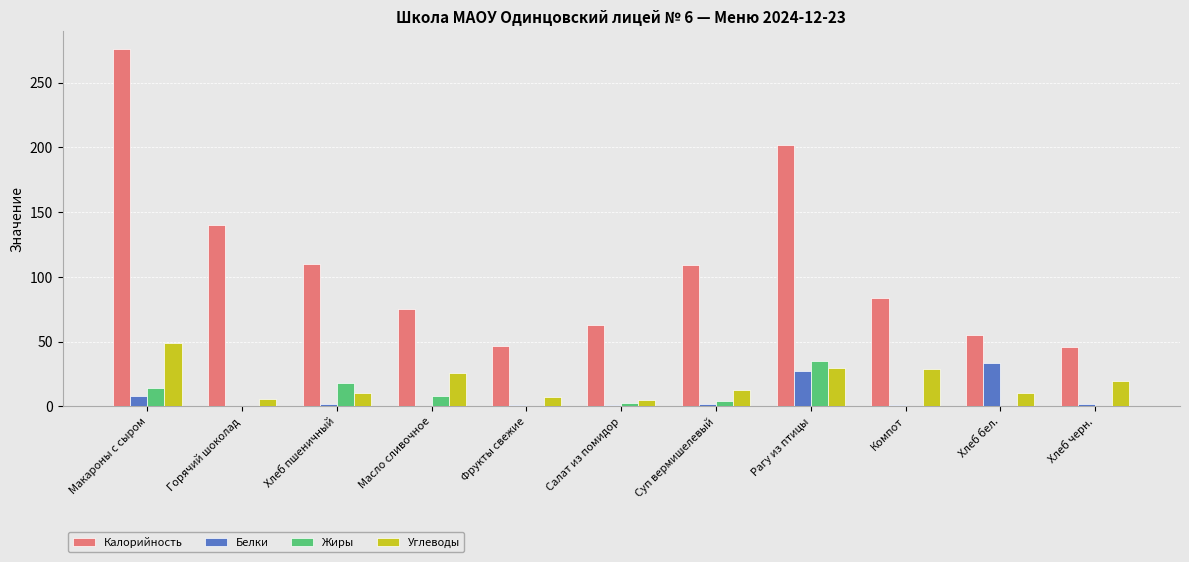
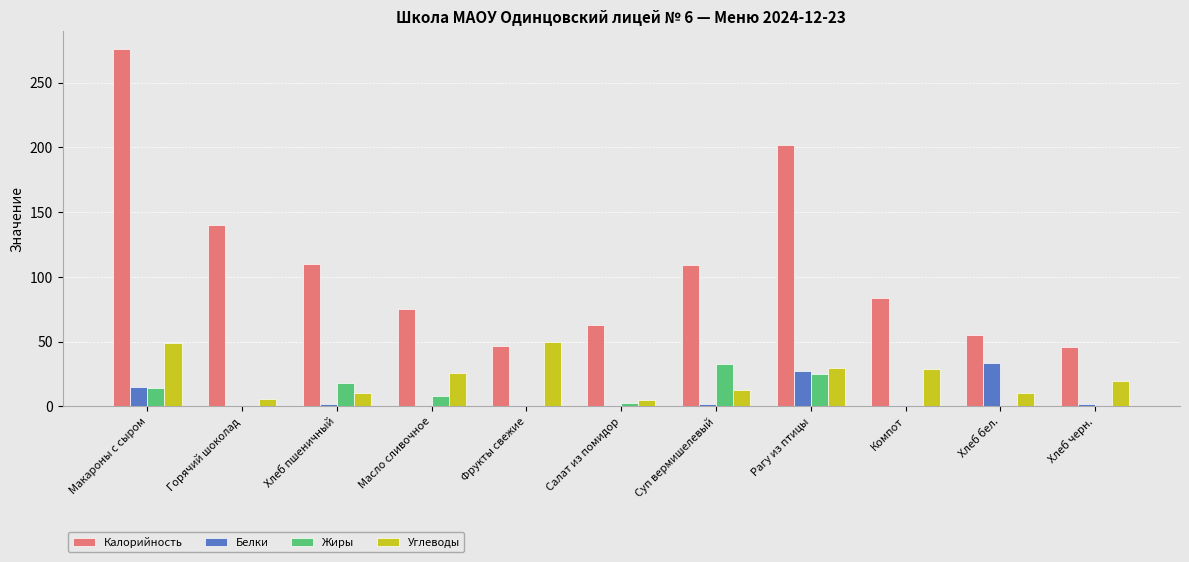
Белки, Макароны с сыром: 8 -> 15
Углеводы, Фрукты свежие: 8 -> 50
Жиры, Суп вермишелевый: 4 -> 33
Жиры, Рагу из птицы: 35 -> 25
